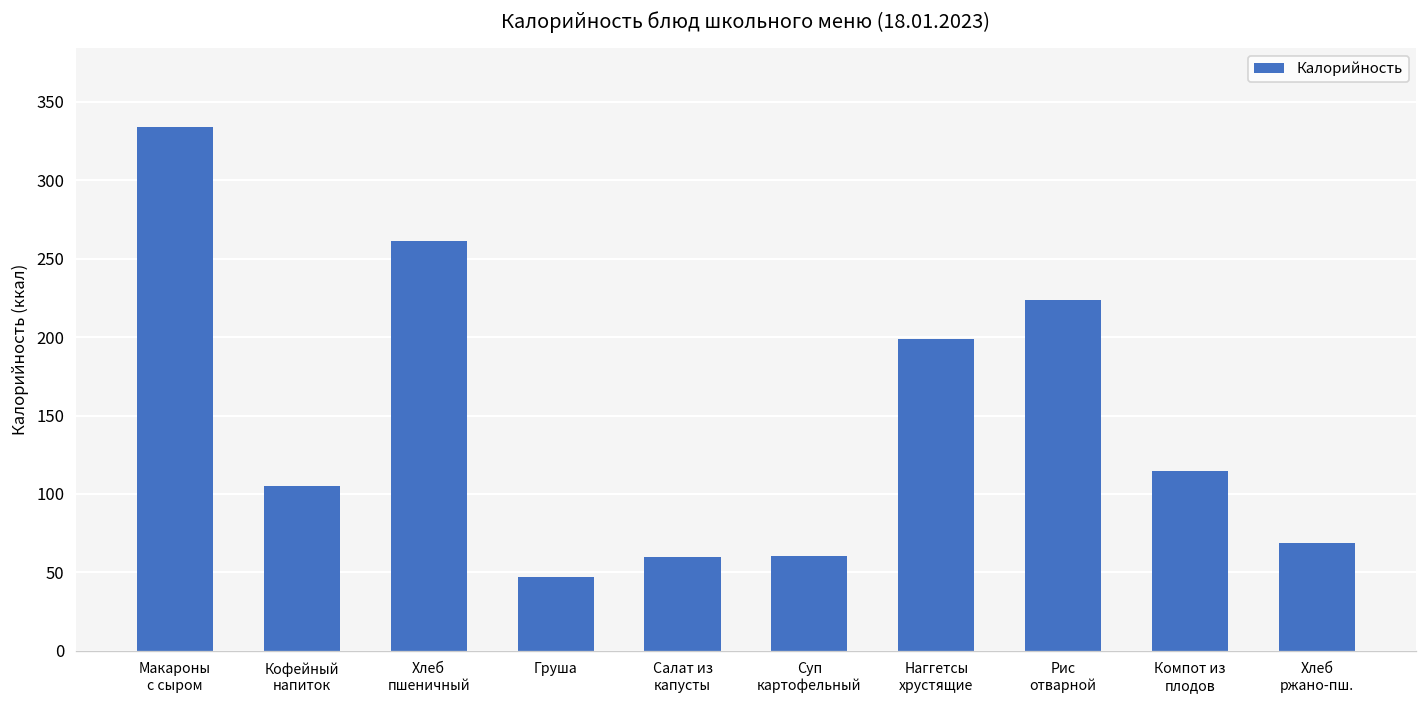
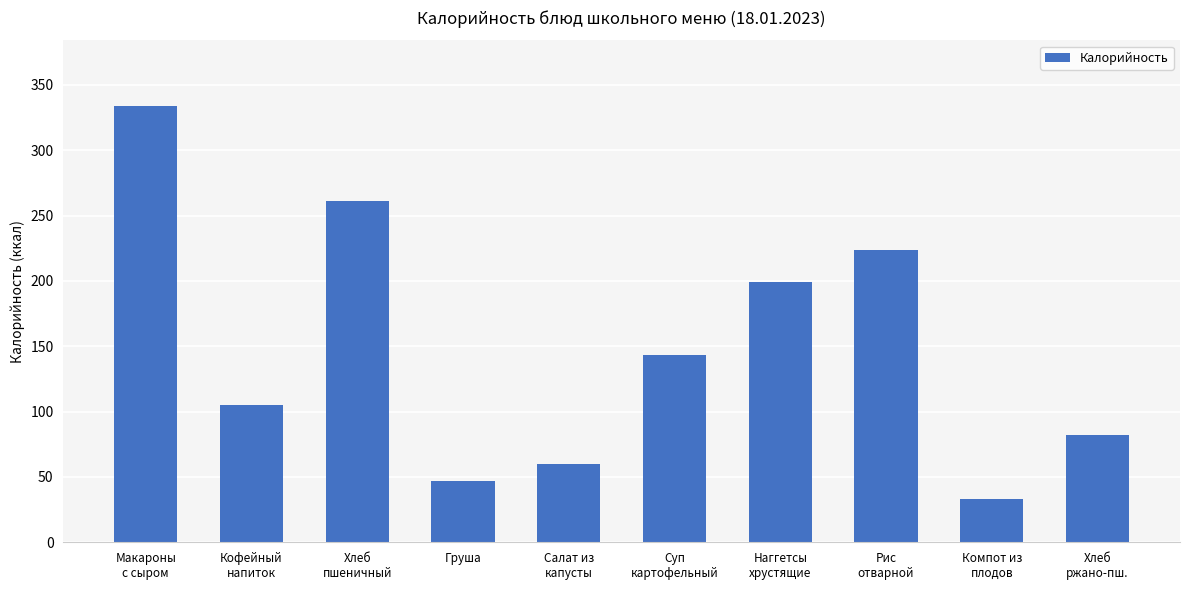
Суп картофельный: 60 -> 144
Компот из плодов: 115 -> 33
Хлеб ржано-пш.: 69 -> 82
